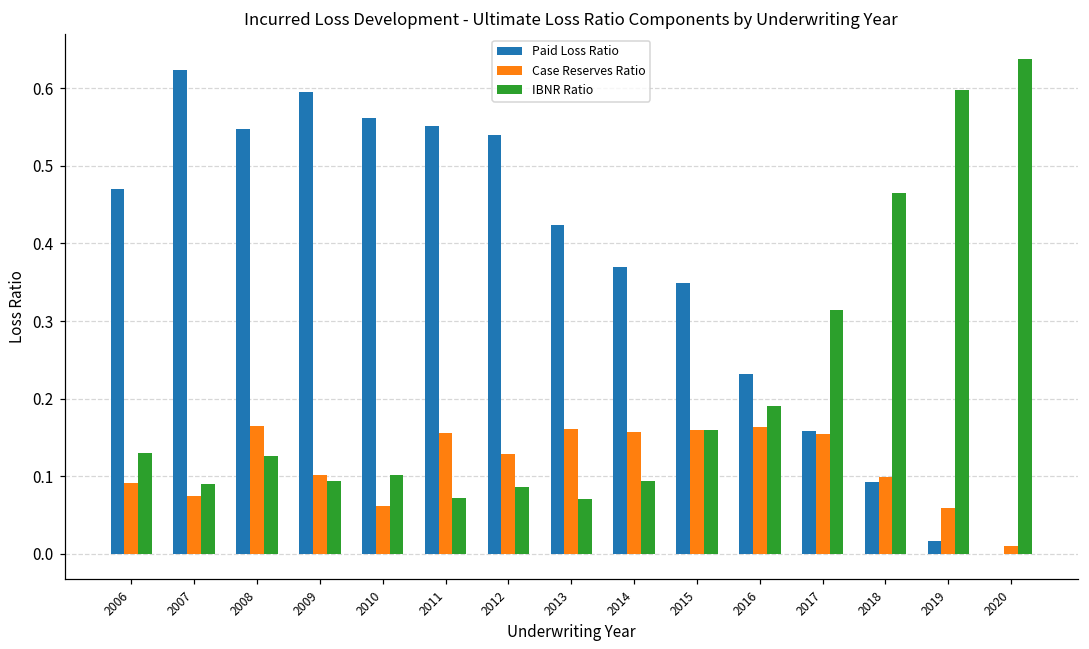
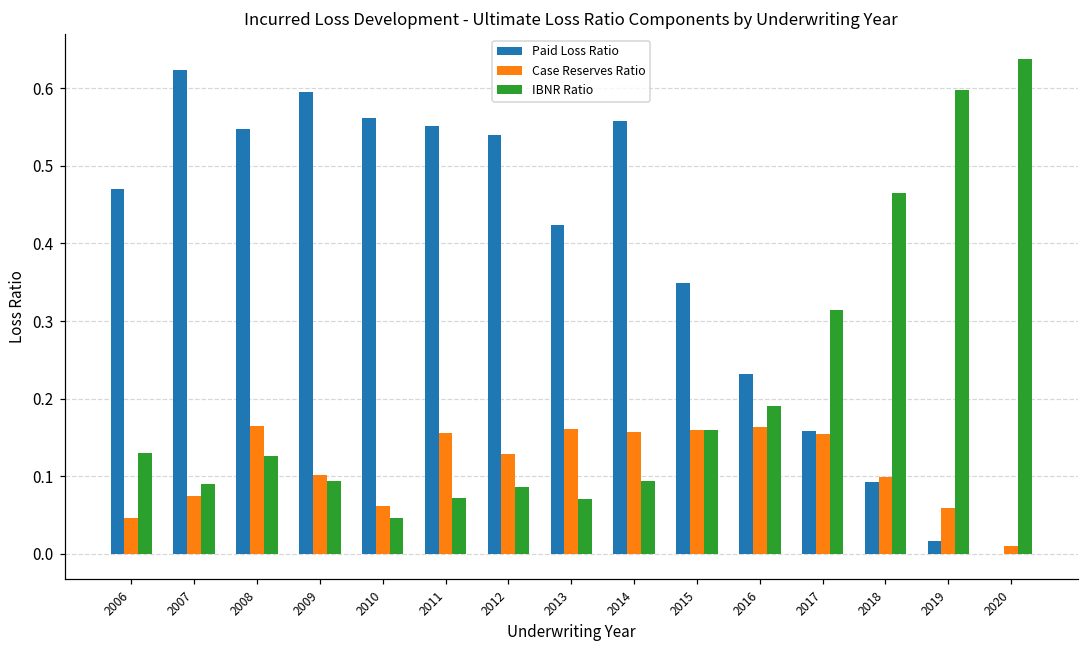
Case Reserves Ratio, 2006: 0.09 -> 0.05
IBNR Ratio, 2010: 0.10 -> 0.05
Paid Loss Ratio, 2014: 0.37 -> 0.56
